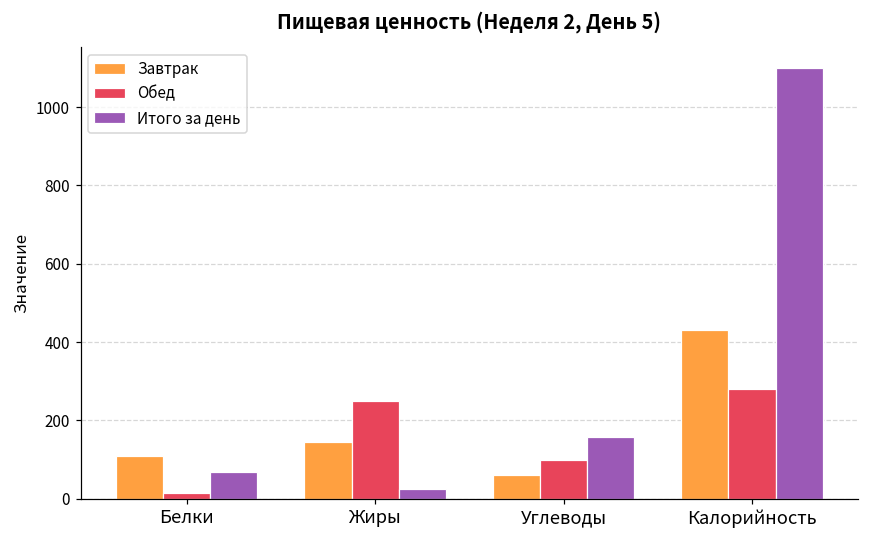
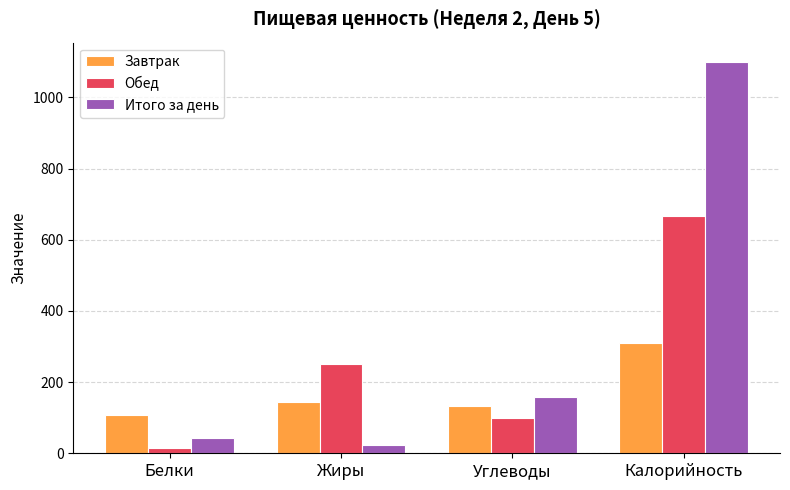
Итого за день, Белки: 70 -> 40
Завтрак, Углеводы: 60 -> 130
Завтрак, Калорийность: 430 -> 310
Обед, Калорийность: 280 -> 670
